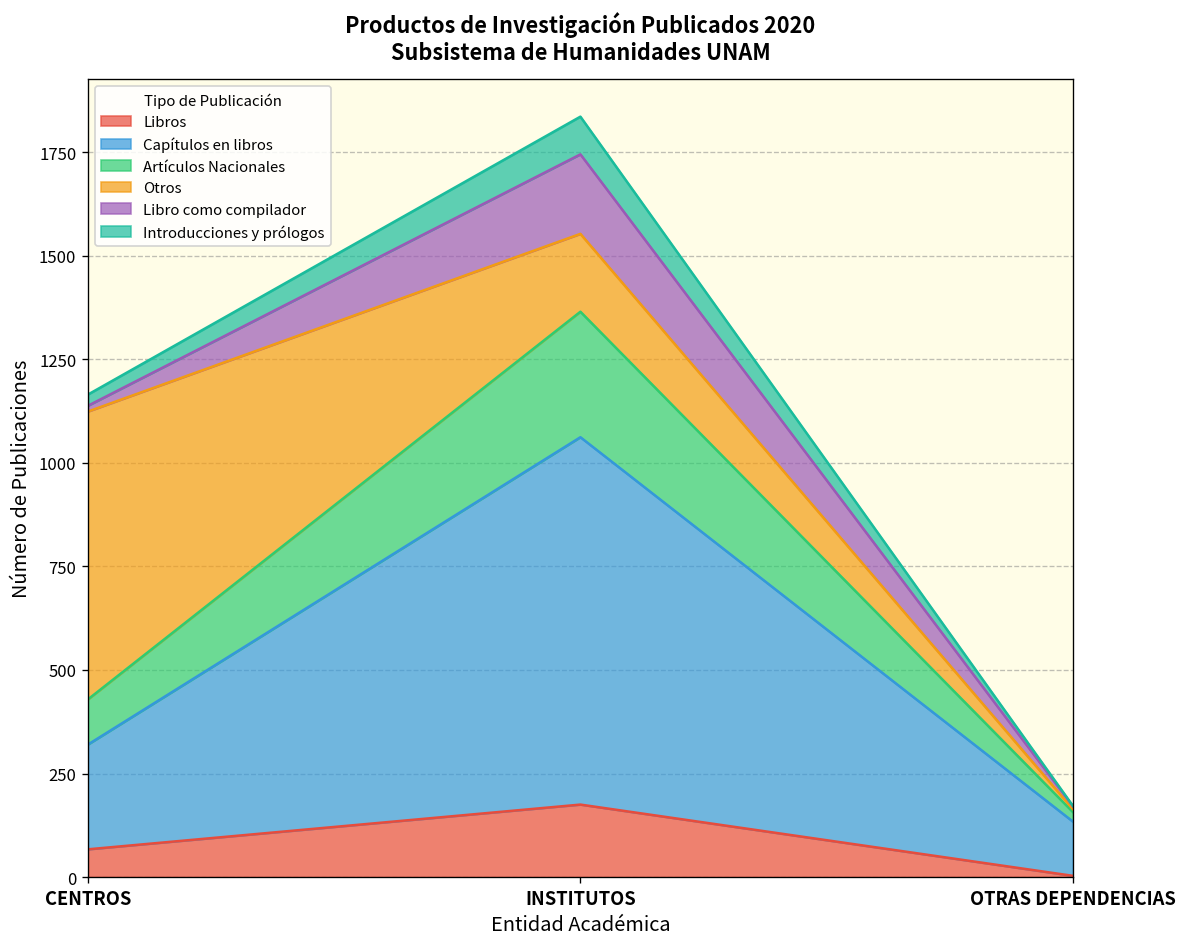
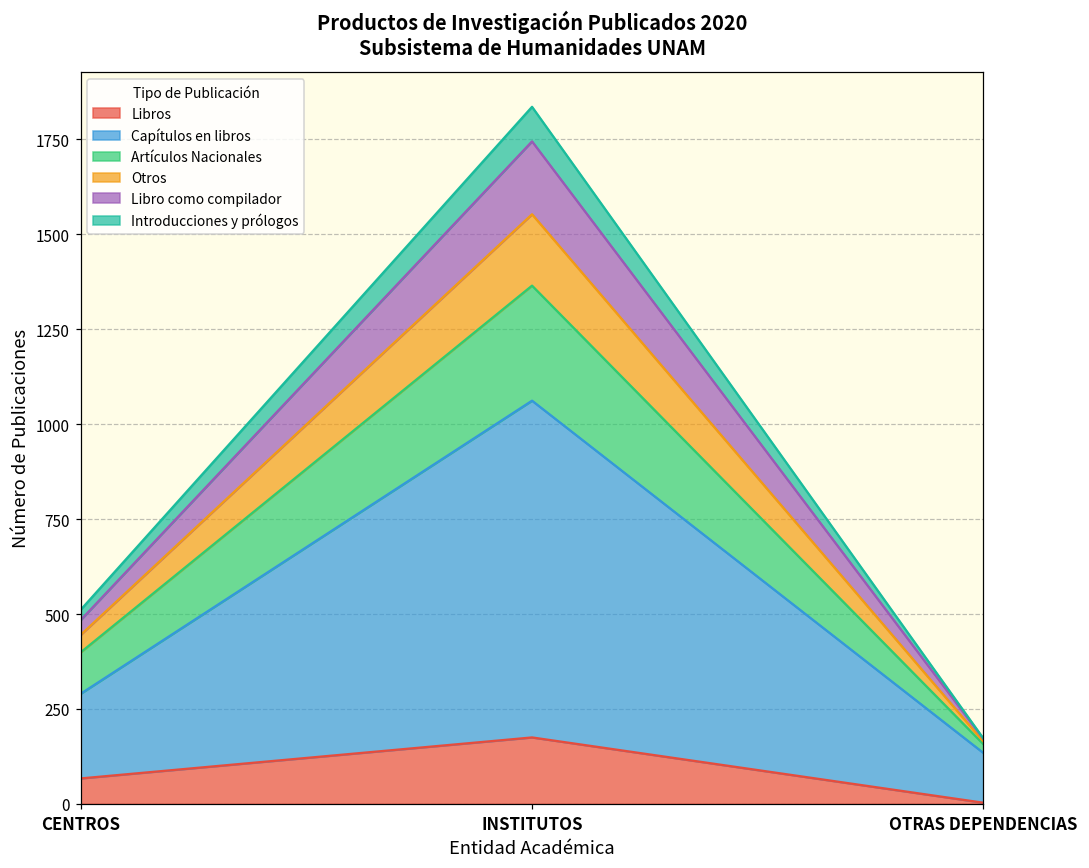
Capítulos en libros, CENTROS: 250 -> 220
Otros, CENTROS: 700 -> 50
Libro como compilador, CENTROS: 10 -> 40
